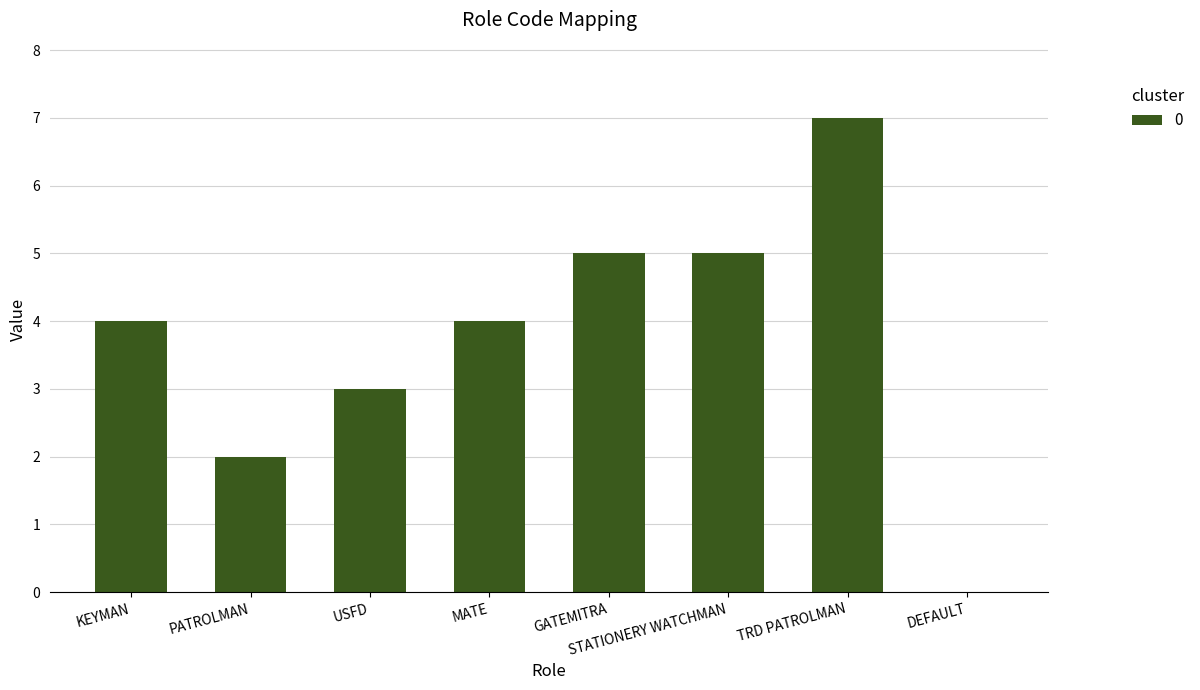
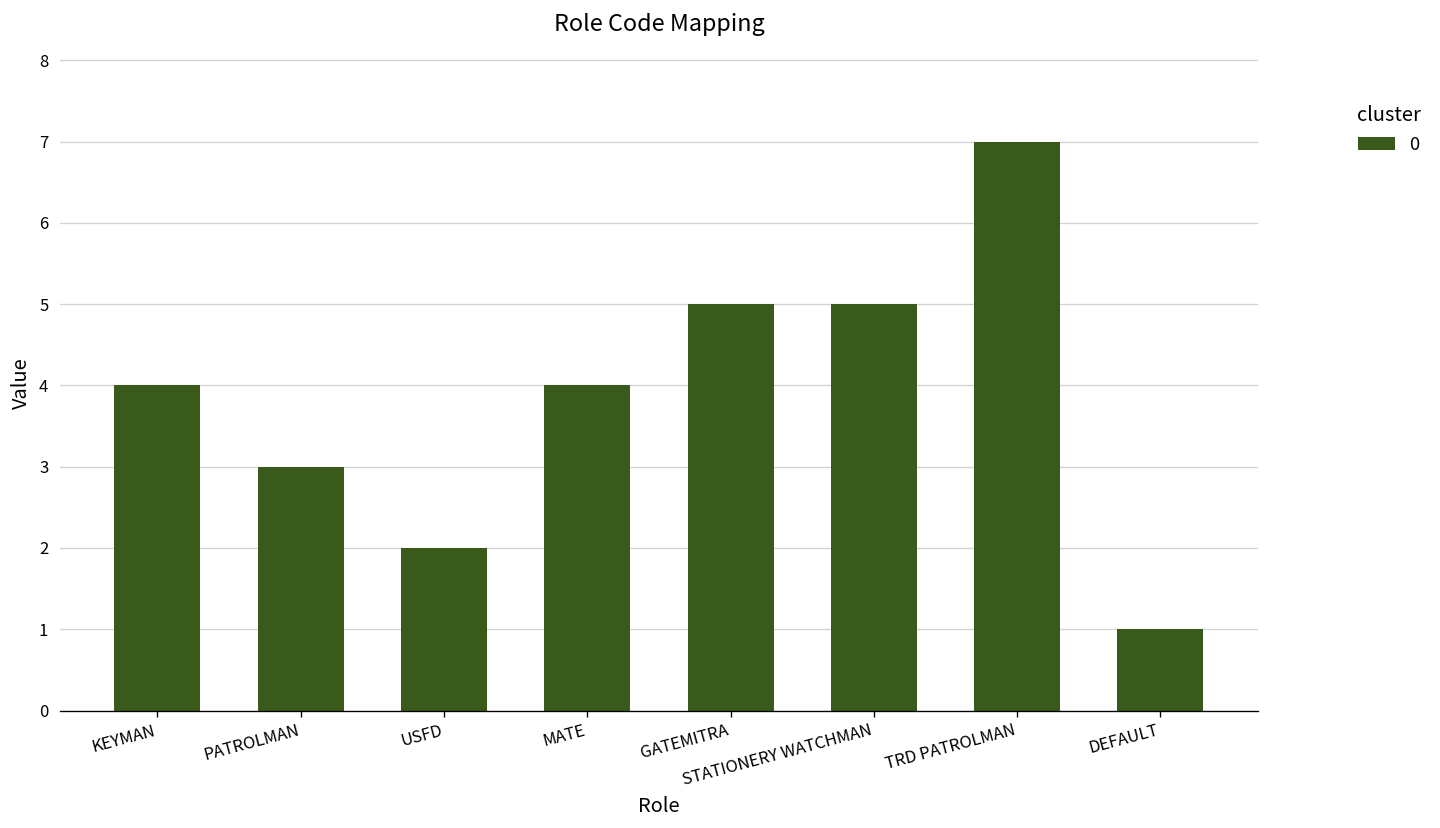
PATROLMAN: 2 -> 3
USFD: 3 -> 2
DEFAULT: 0 -> 1
